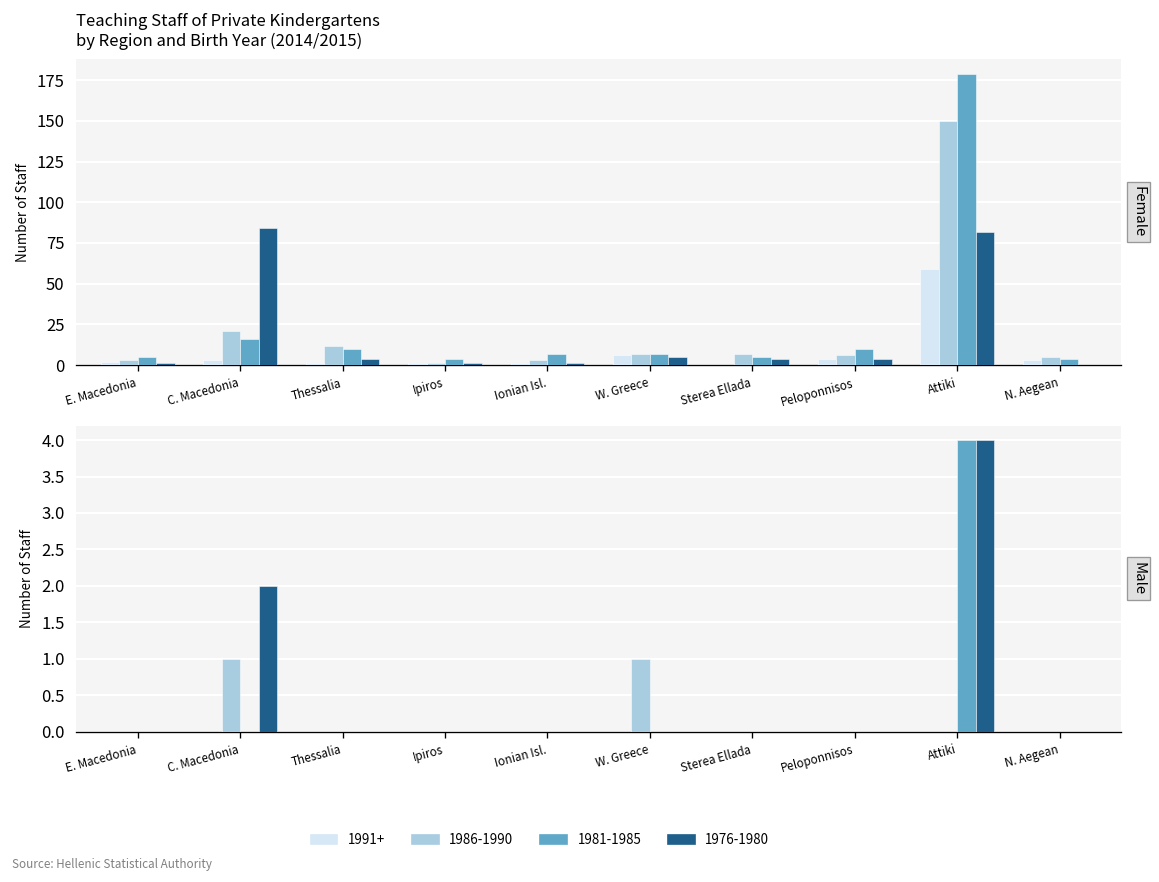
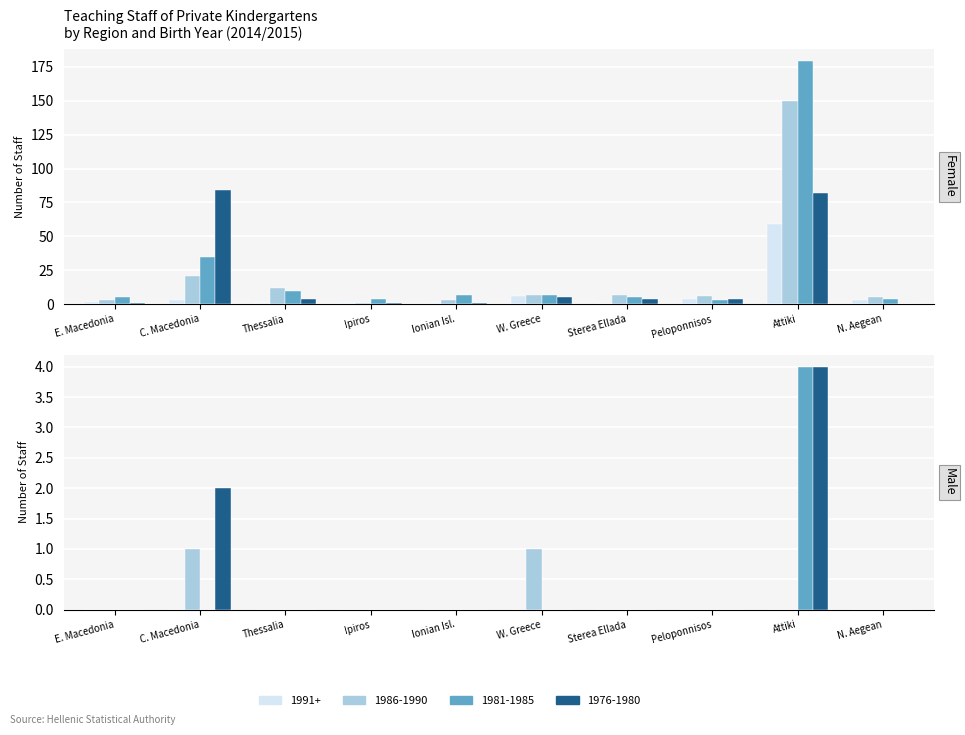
Teaching Staff of Private Kindergartens by Region and Birth Year (2014/2015), 1981-1985, C. Macedonia: 16 -> 35
Teaching Staff of Private Kindergartens by Region and Birth Year (2014/2015), 1981-1985, Peloponnisos: 10 -> 3
